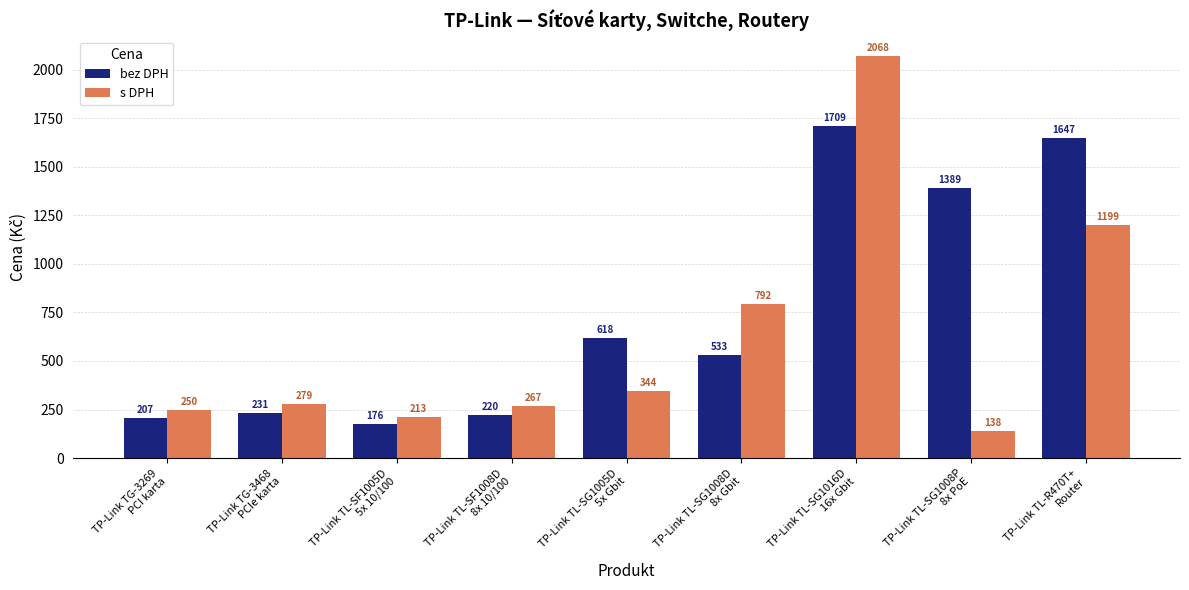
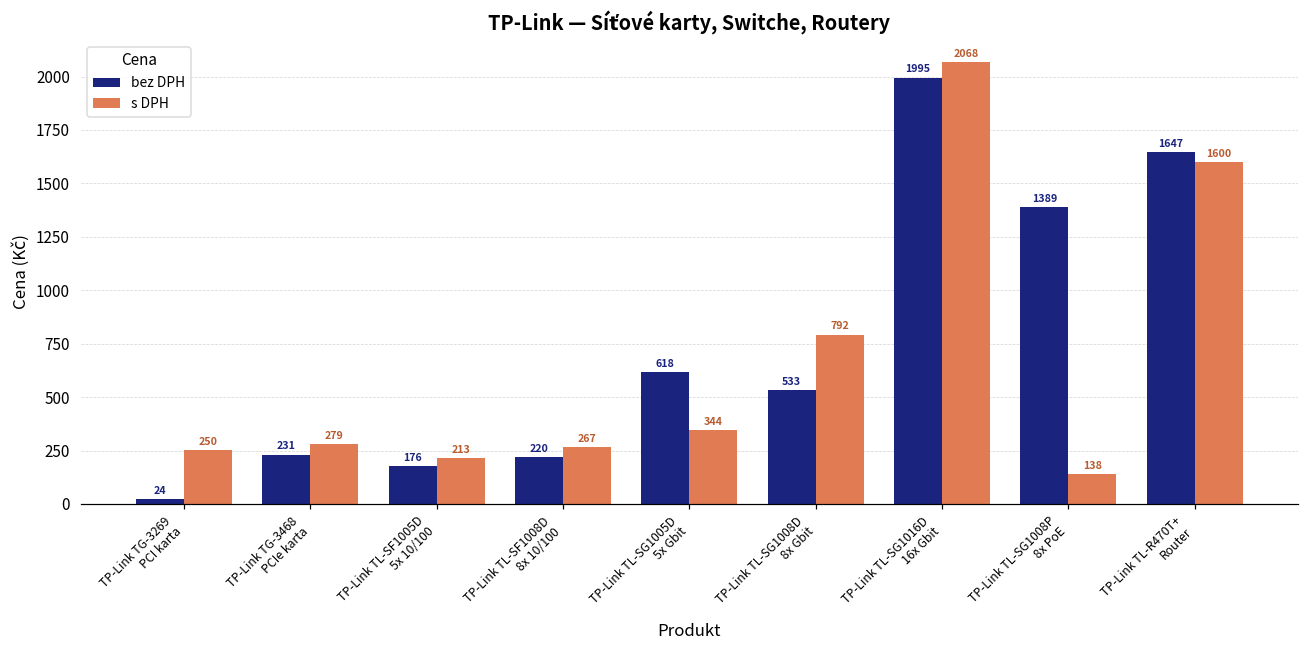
bez DPH, TP-Link TG-3269 PCI karta: 207 -> 24
bez DPH, TP-Link TL-SG1016D 16x Gbit: 1709 -> 1995
s DPH, TP-Link TL-R470T+ Router: 1199 -> 1600
